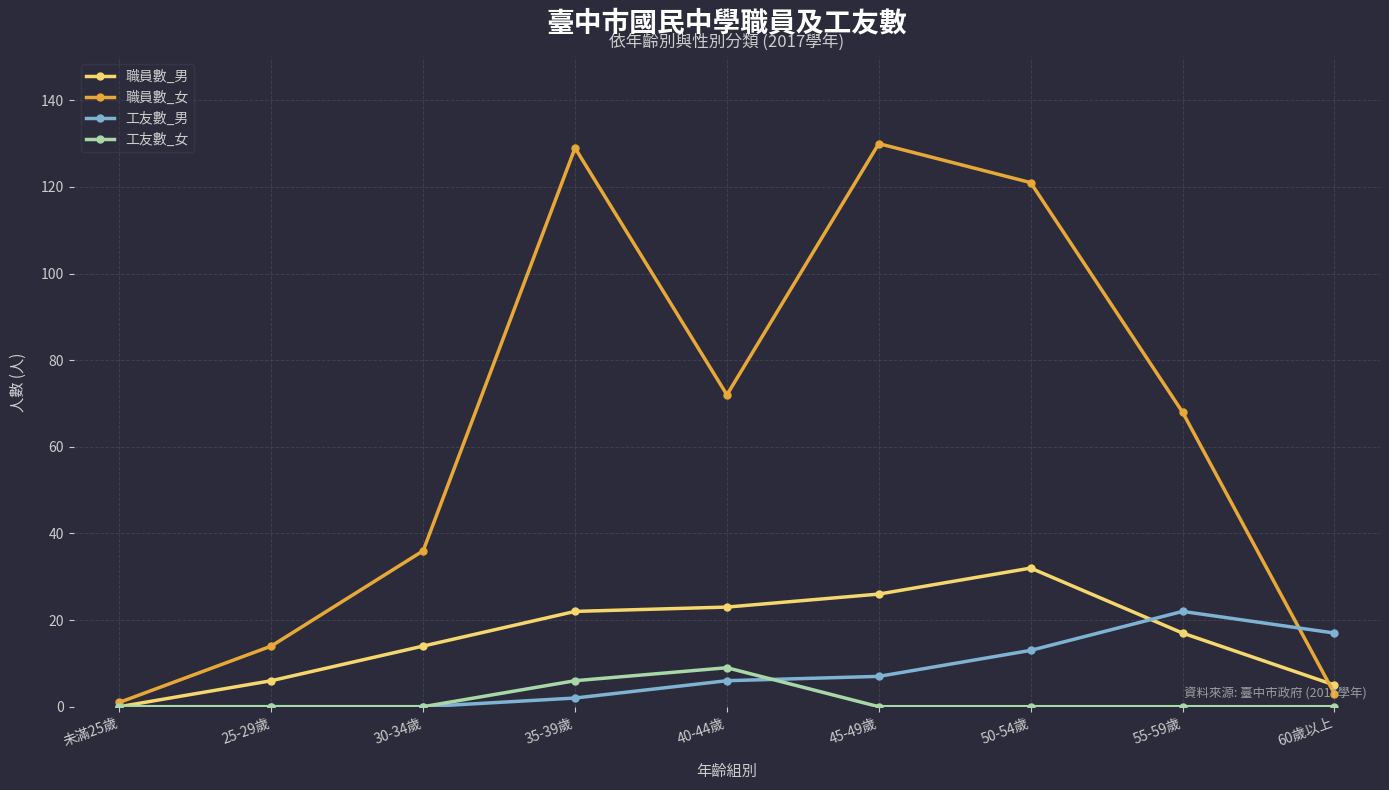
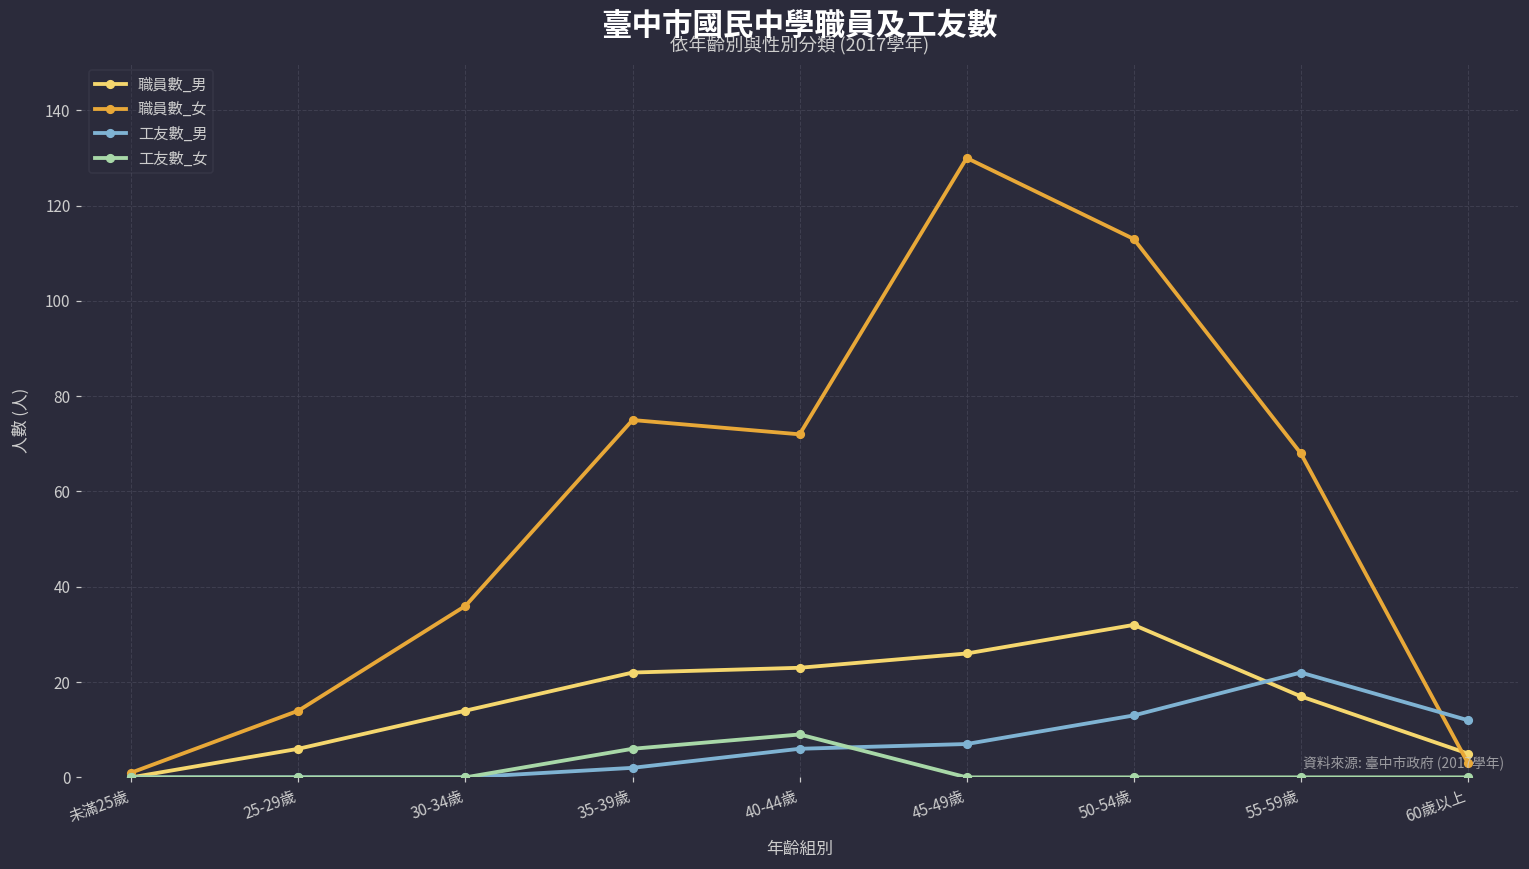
職員數_女, 35-39歲: 129 -> 75
職員數_女, 50-54歲: 121 -> 113
工友數_男, 60歲以上: 17 -> 12
